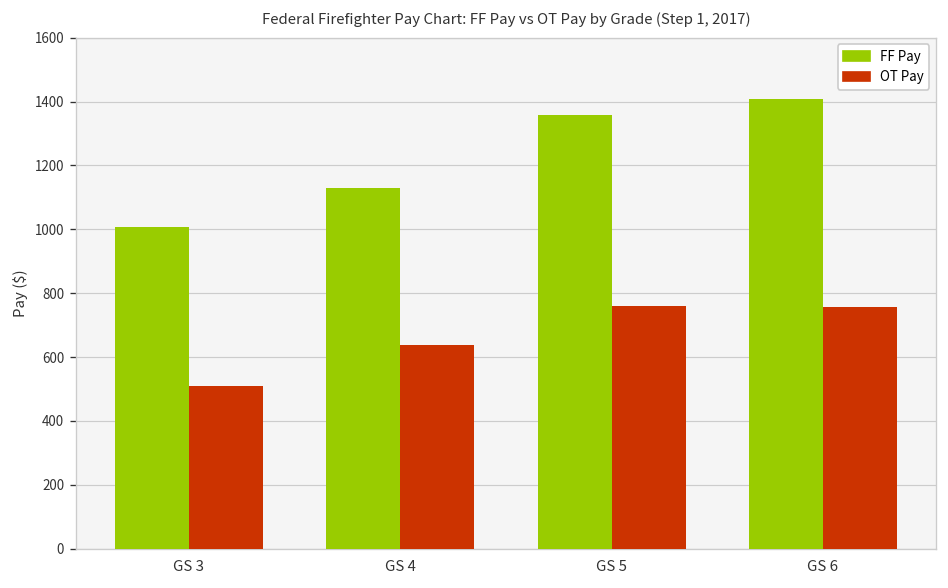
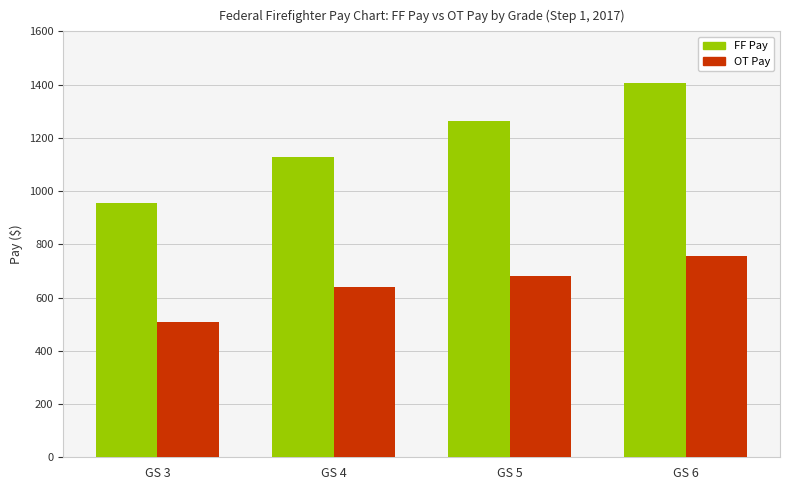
FF Pay, GS 3: 1010 -> 960
FF Pay, GS 5: 1360 -> 1260
OT Pay, GS 5: 760 -> 680
